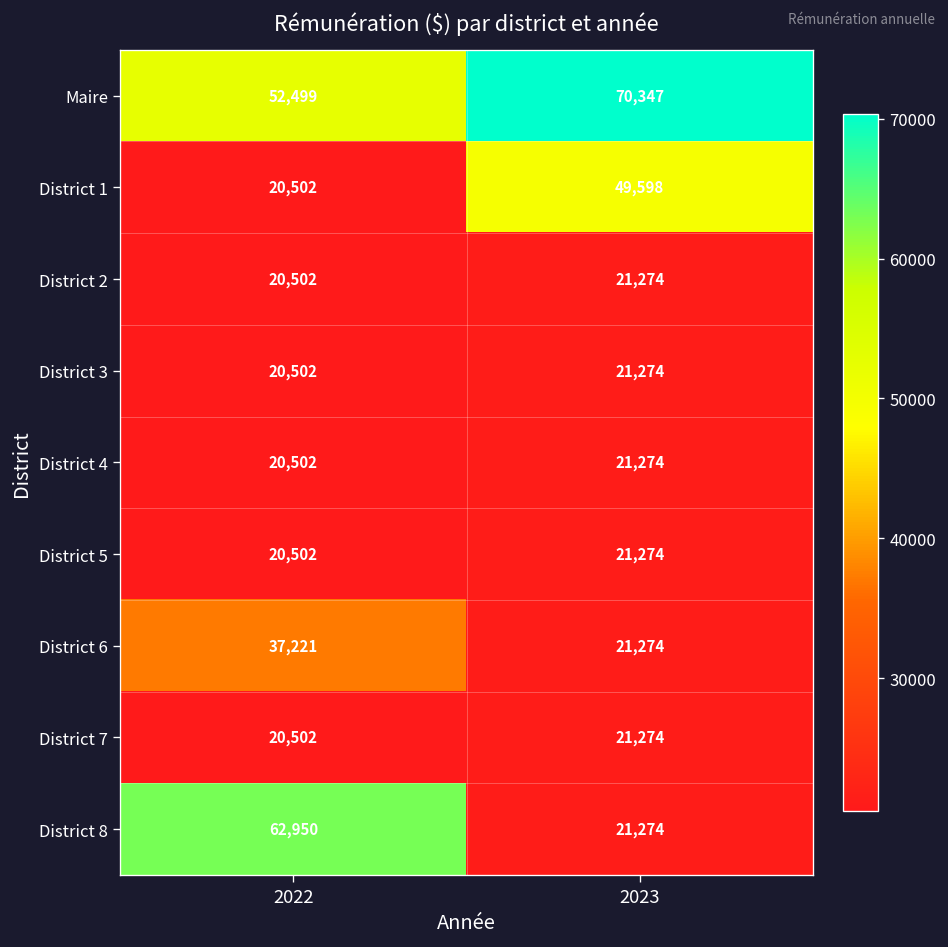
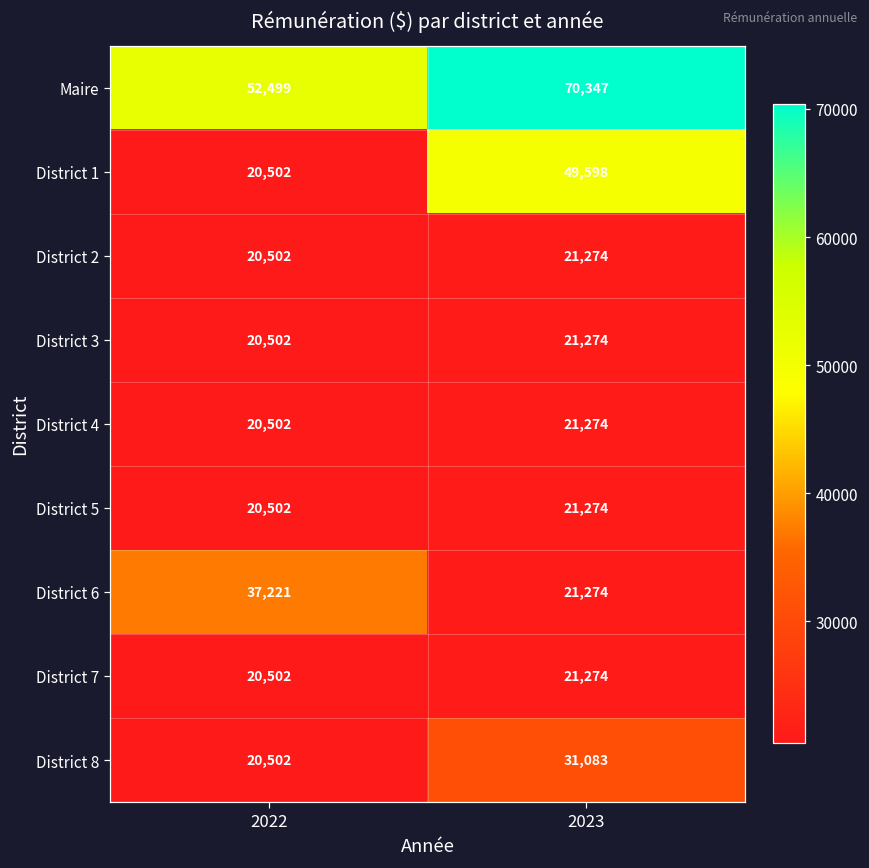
District 8, 2022: 62,950 -> 20,502
District 8, 2023: 21,274 -> 31,083
